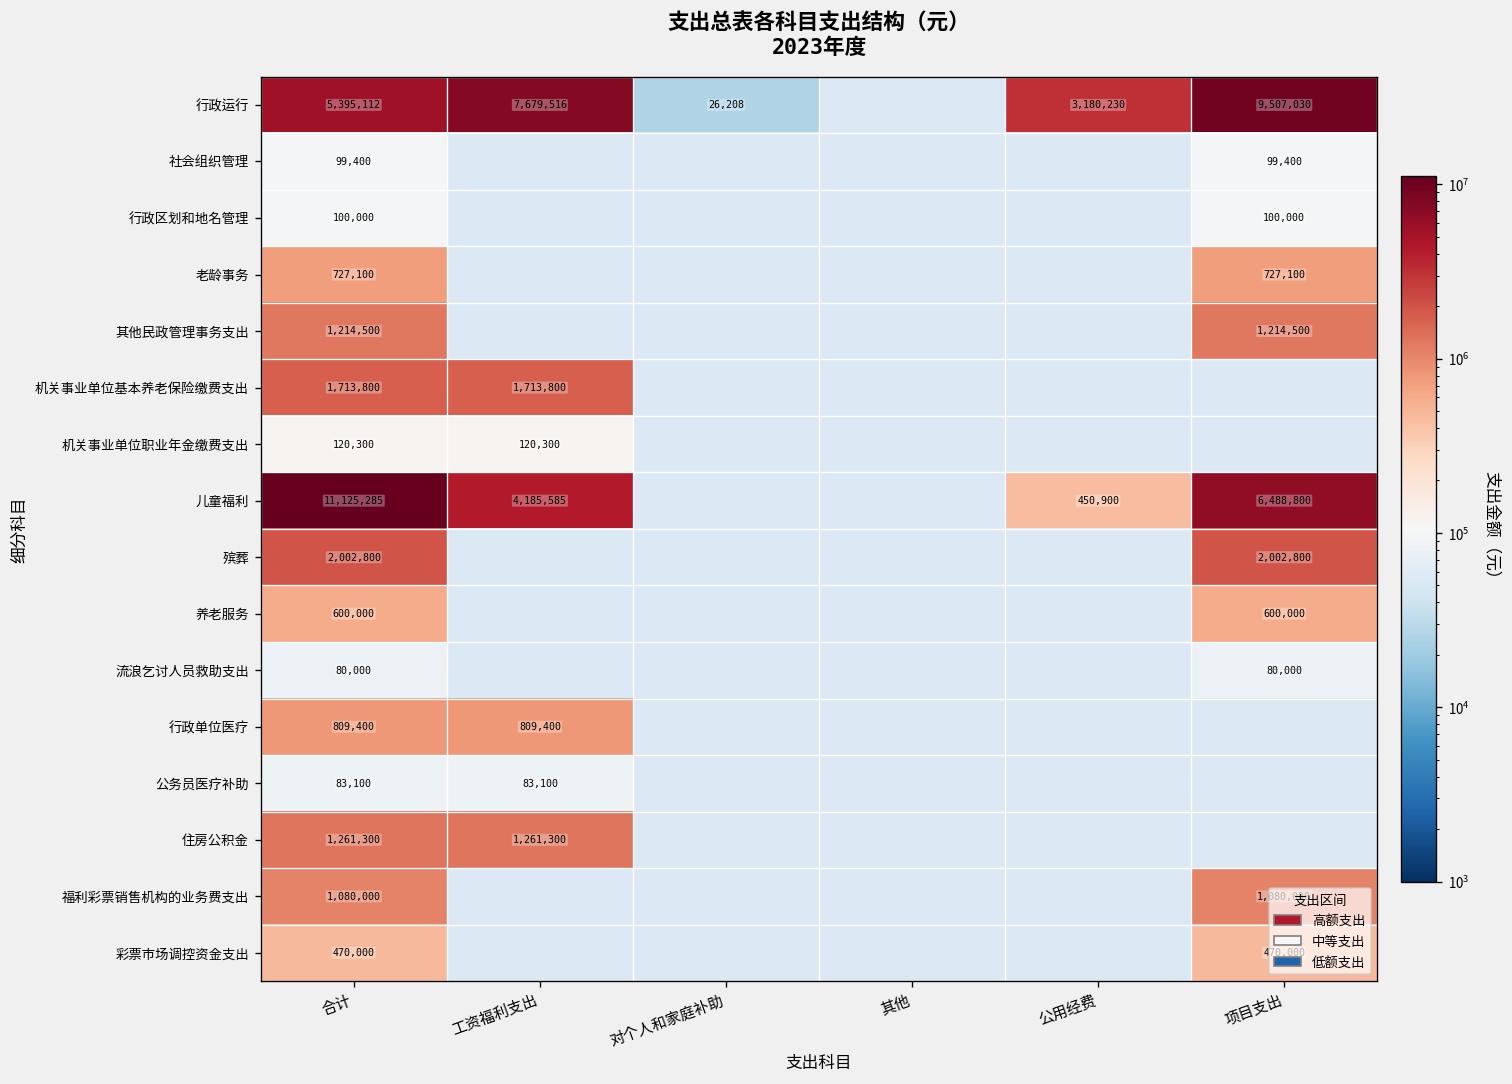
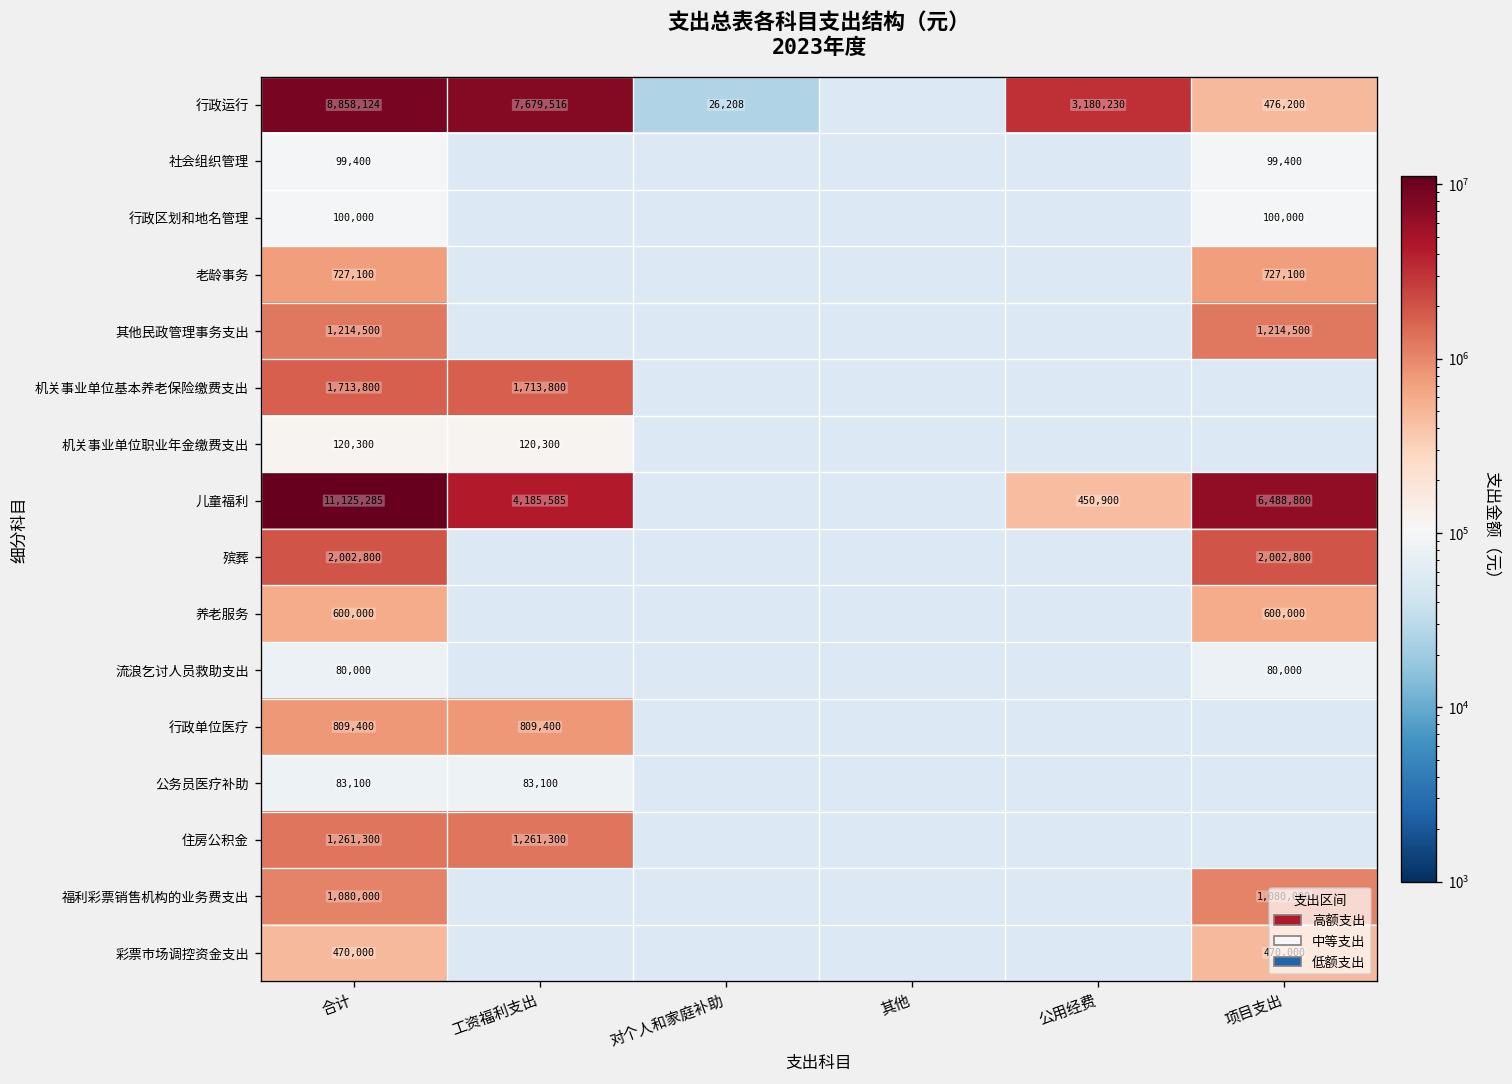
行政运行, 合计: 5,395,112 -> 8,858,124
行政运行, 项目支出: 9,507,030 -> 476,200
